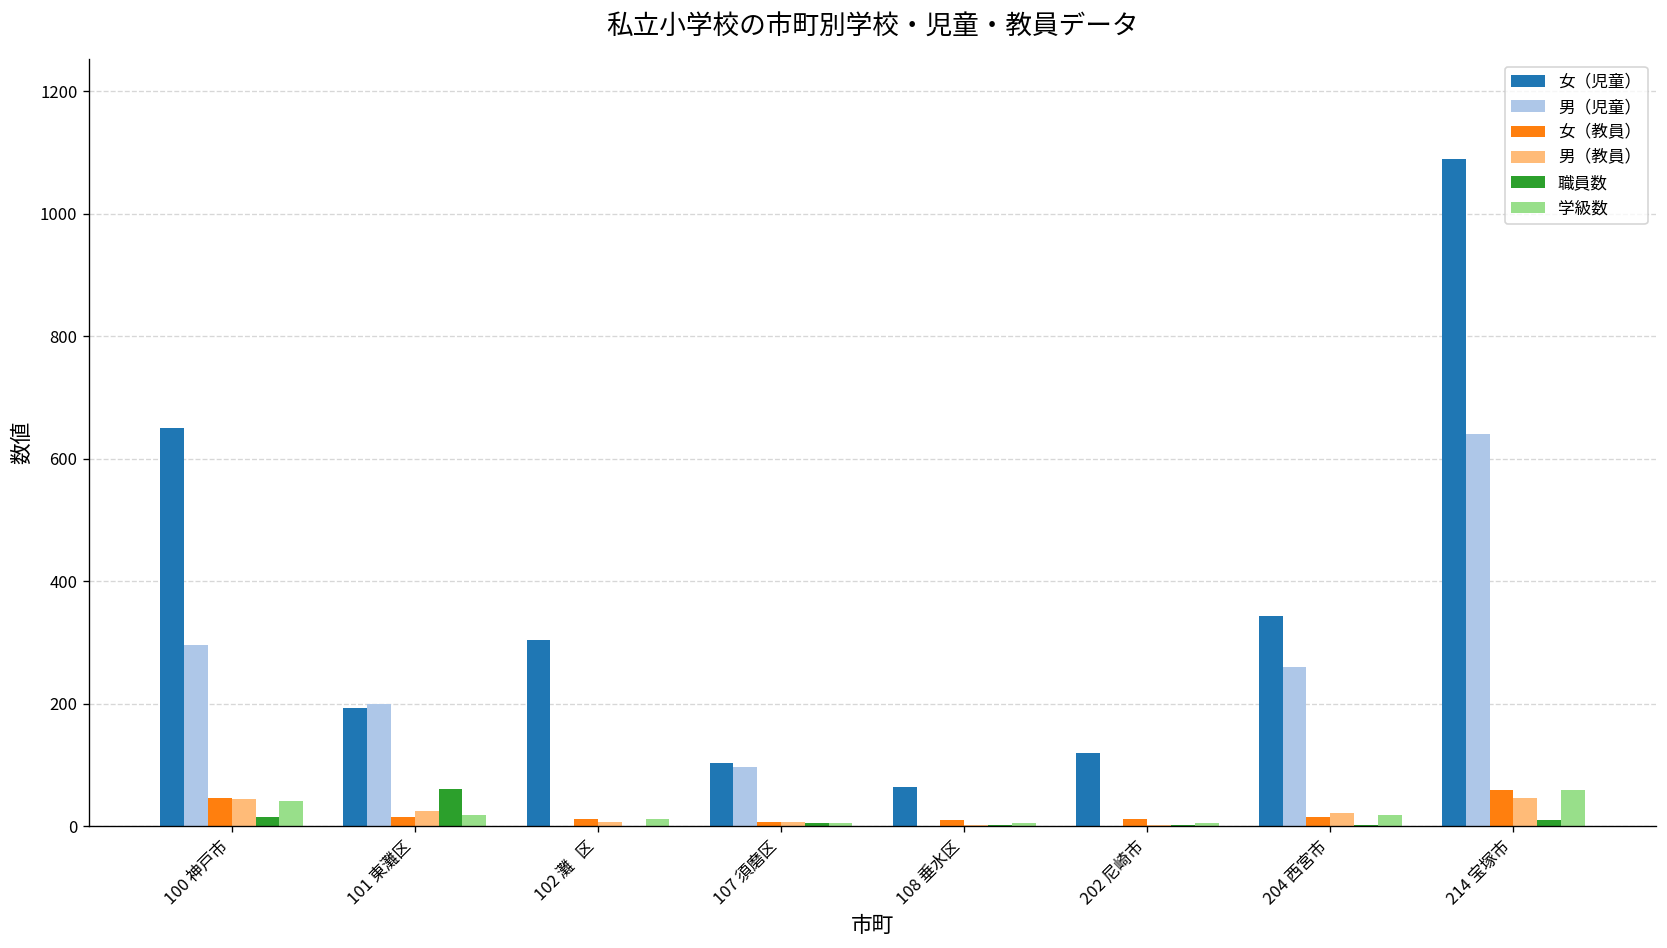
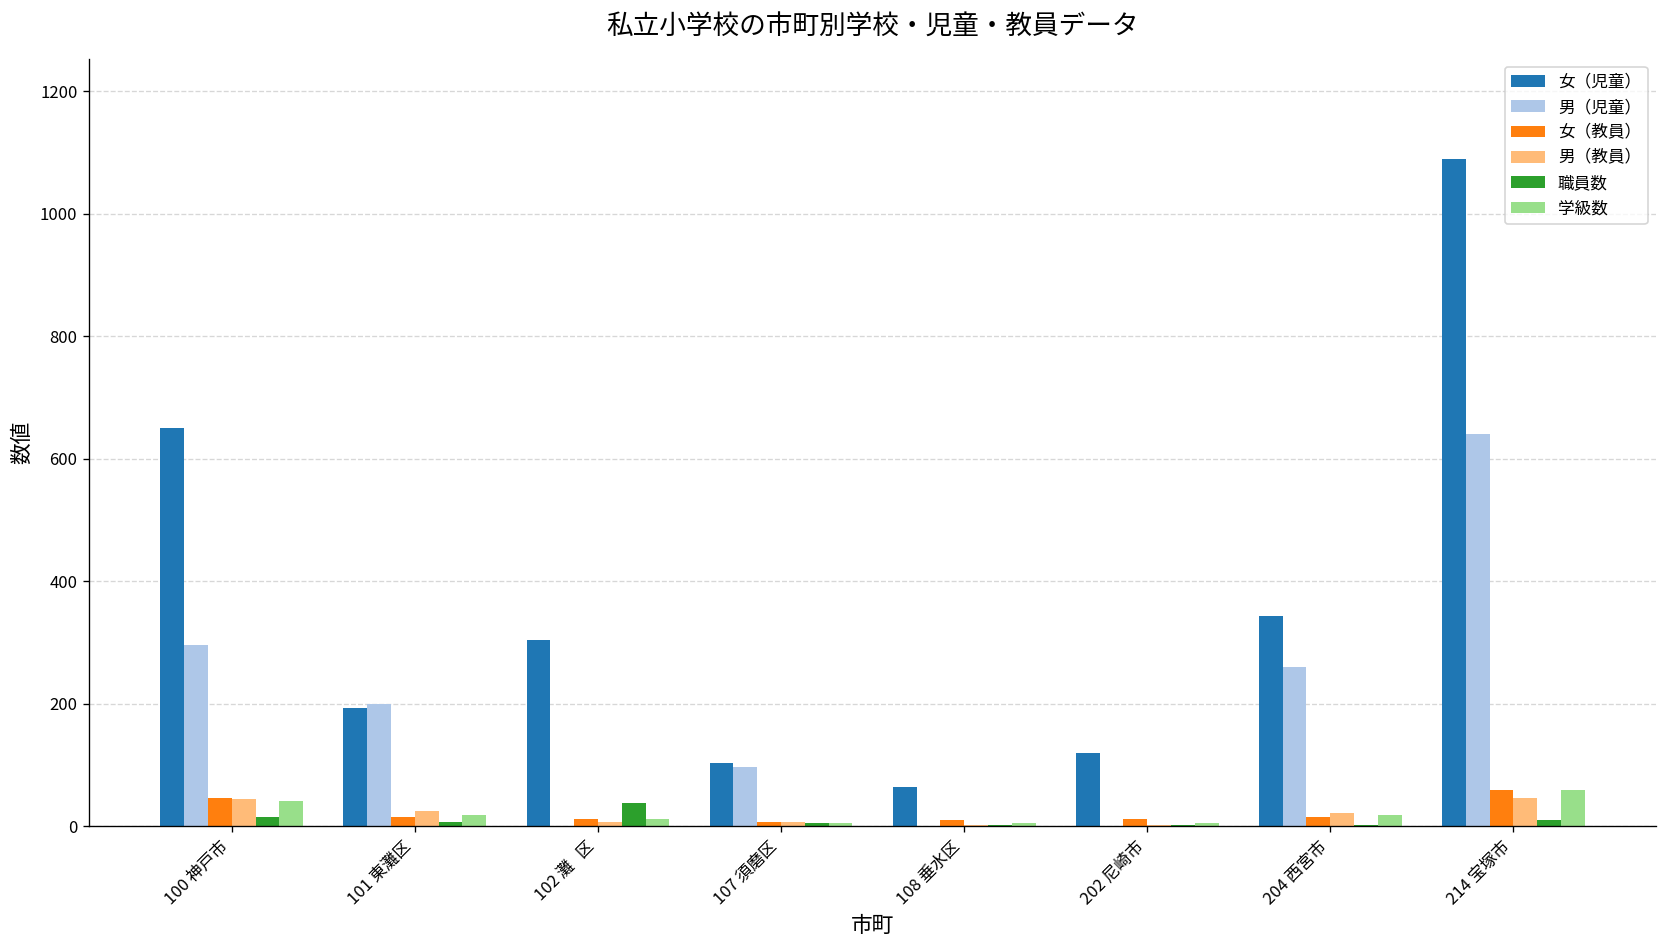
職員数, 101 東灘区: 60 -> 10
職員数, 102 灘 区: 0 -> 40
